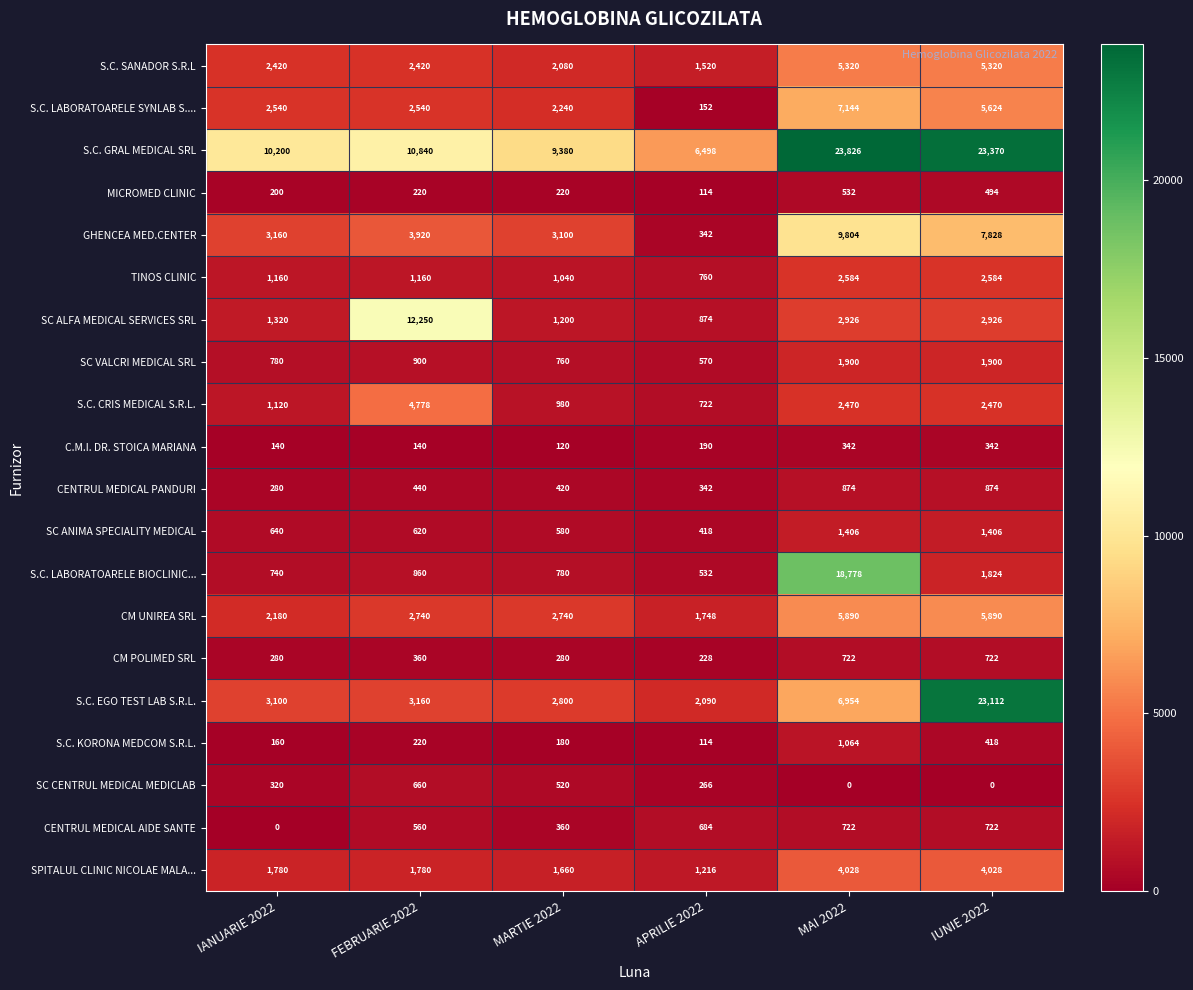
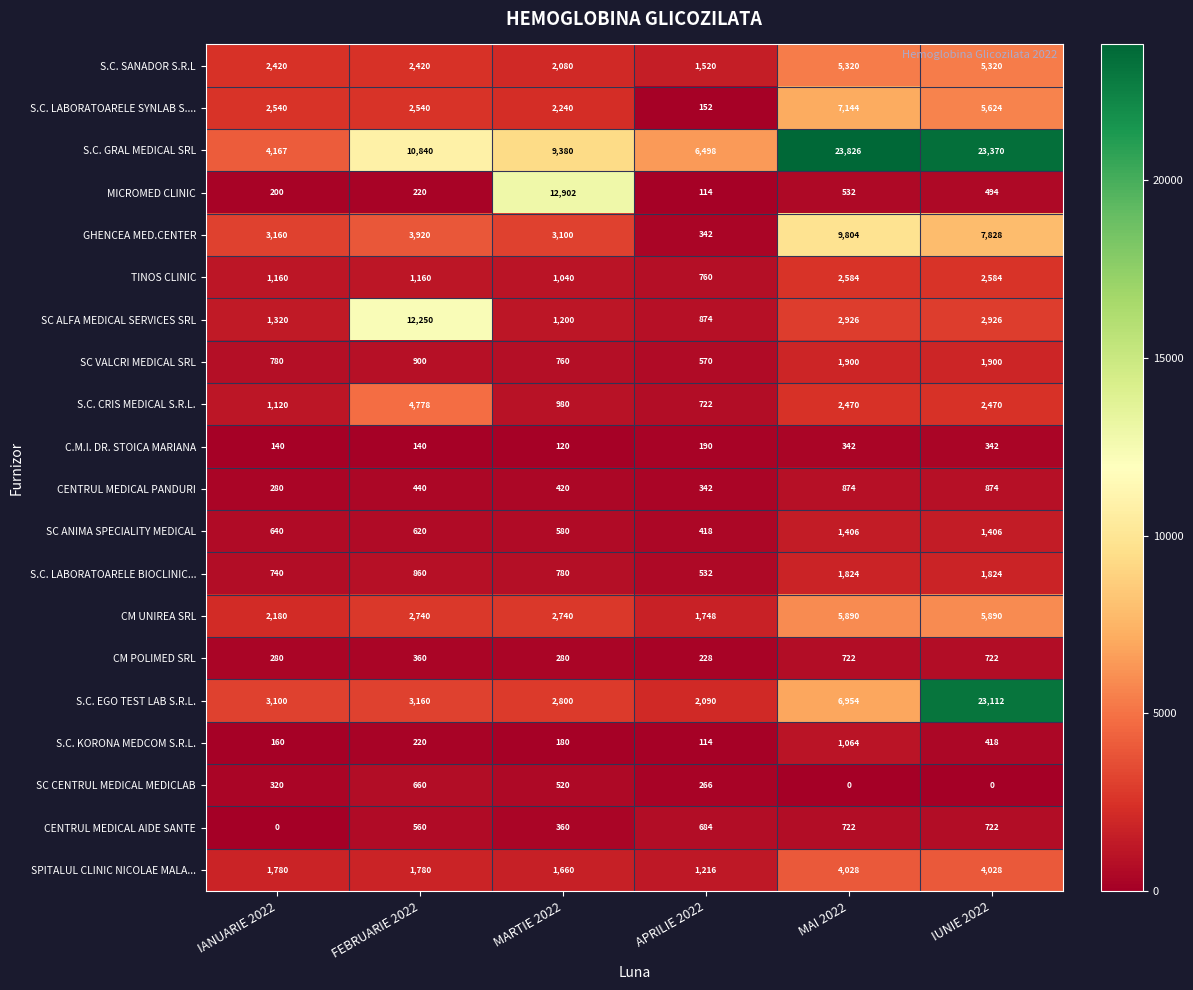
S.C. GRAL MEDICAL SRL, IANUARIE 2022: 10,200 -> 4,167
MICROMED CLINIC, MARTIE 2022: 220 -> 12,902
S.C. LABORATOARELE BIOCLINIC..., MAI 2022: 18,778 -> 1,824
